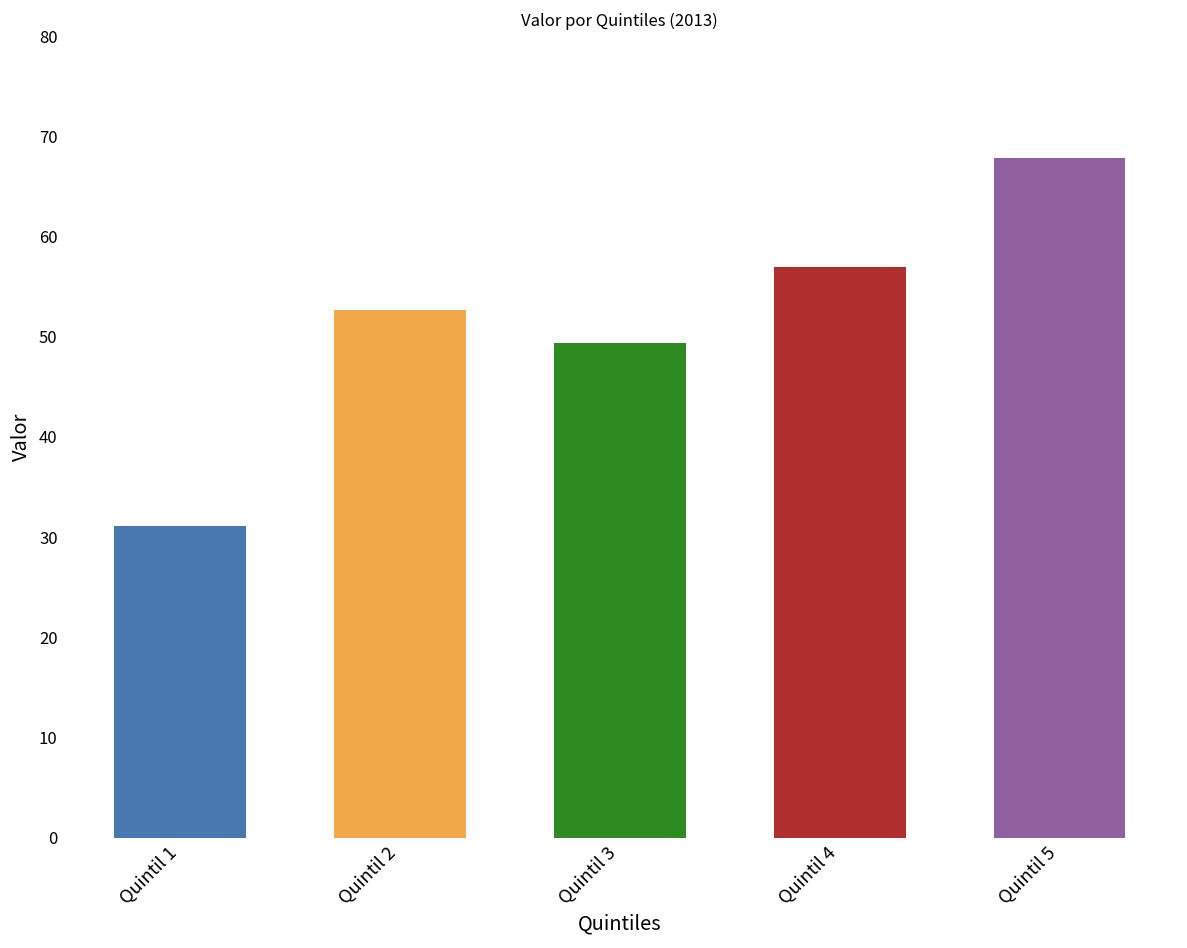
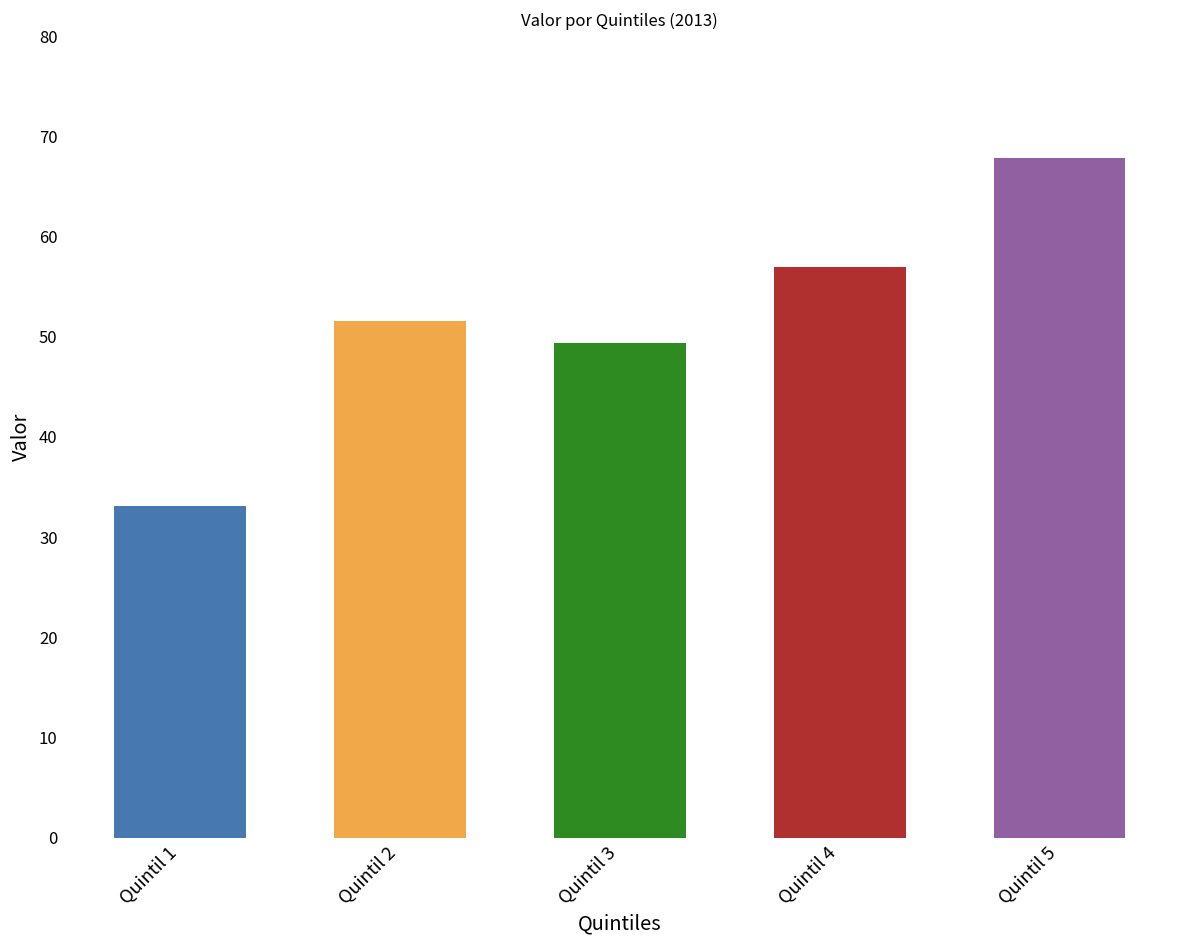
Quintil 1: 31 -> 33
Quintil 2: 53 -> 52
